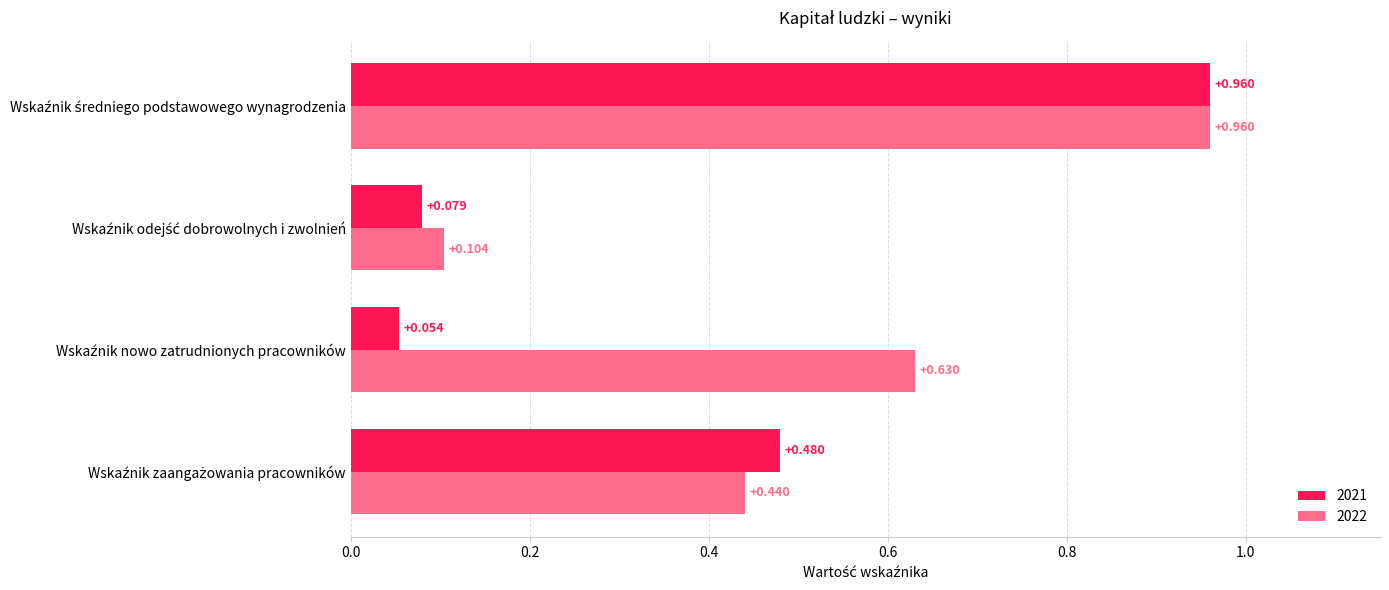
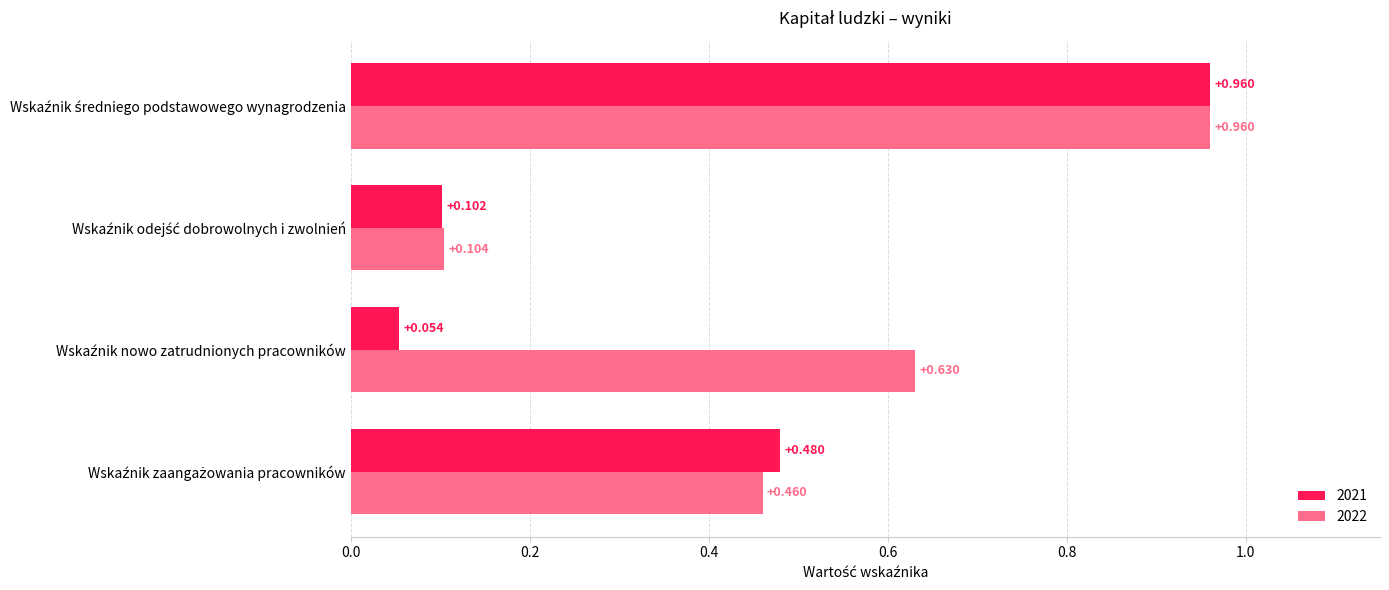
2021, Wskaźnik odejść dobrowolnych i zwolnień: +0.079 -> +0.102
2022, Wskaźnik zaangażowania pracowników: +0.440 -> +0.460
